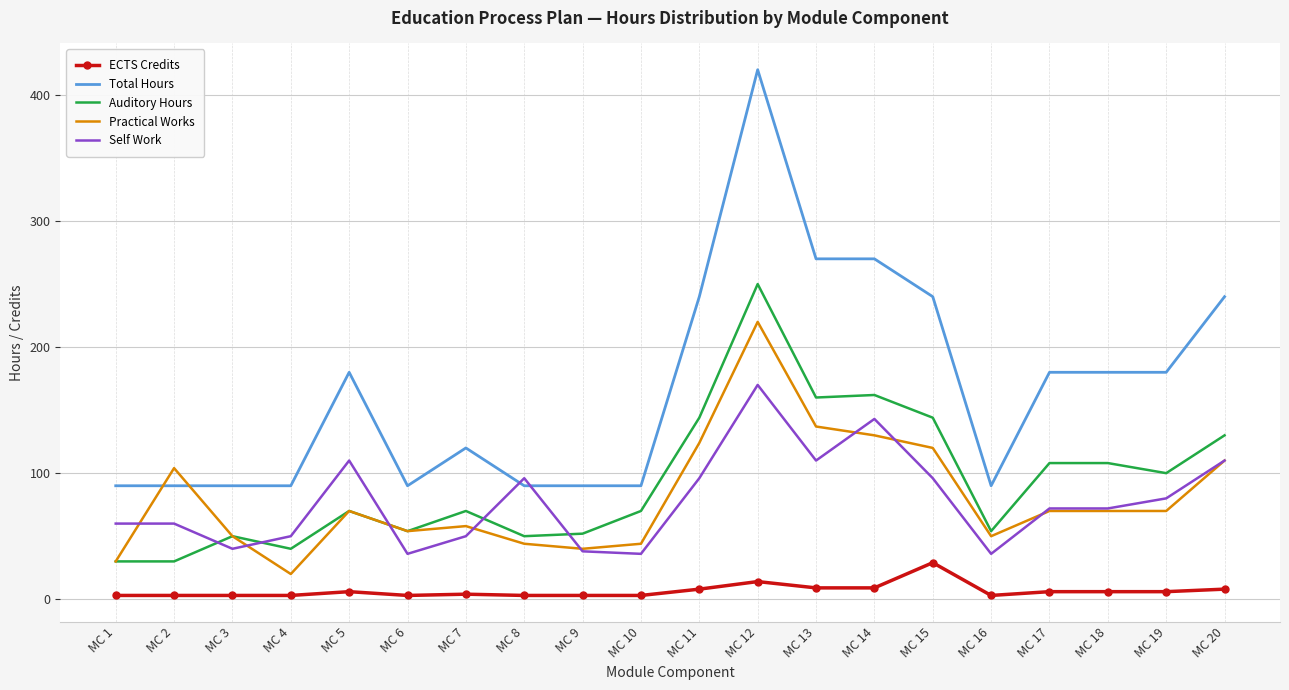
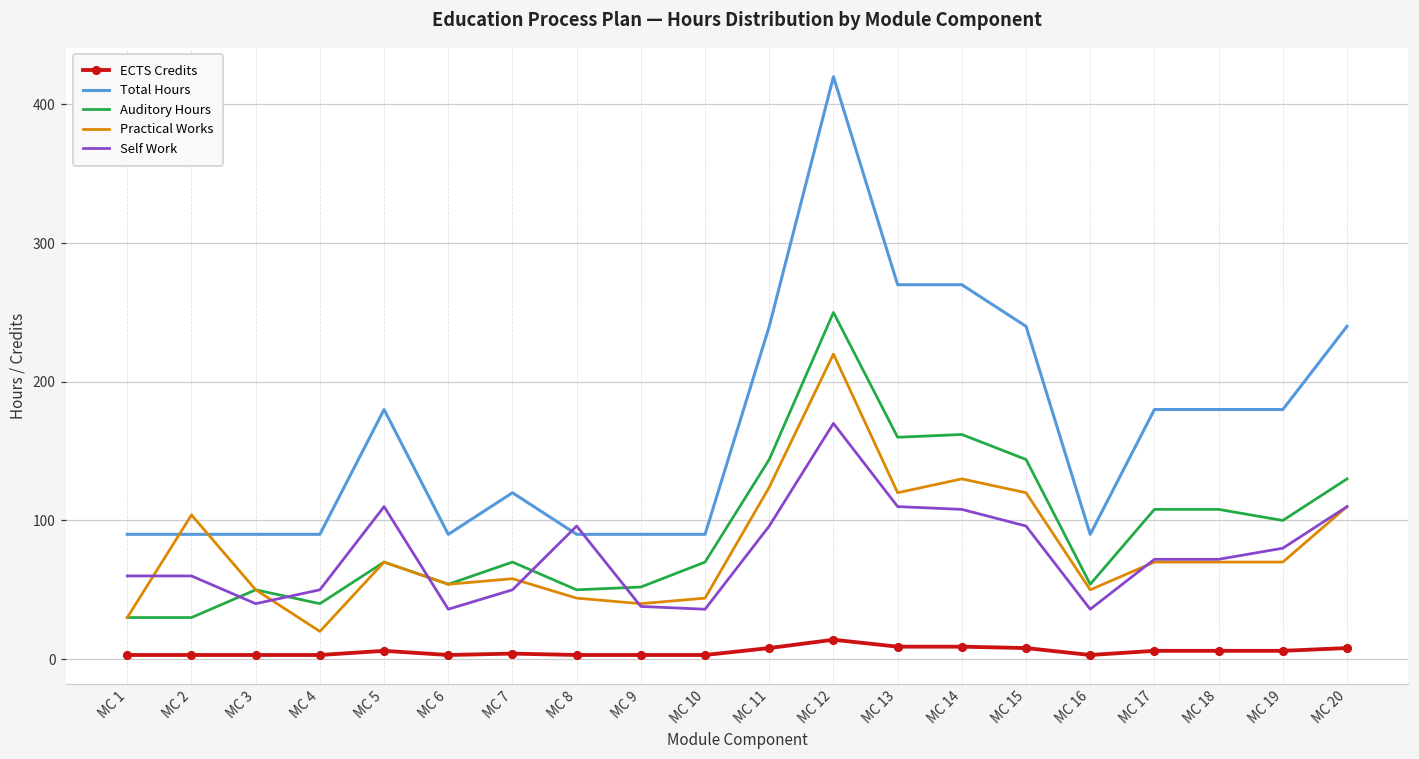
Practical Works, MC 13: 137 -> 120
Self Work, MC 14: 143 -> 108
ECTS Credits, MC 15: 29 -> 8
